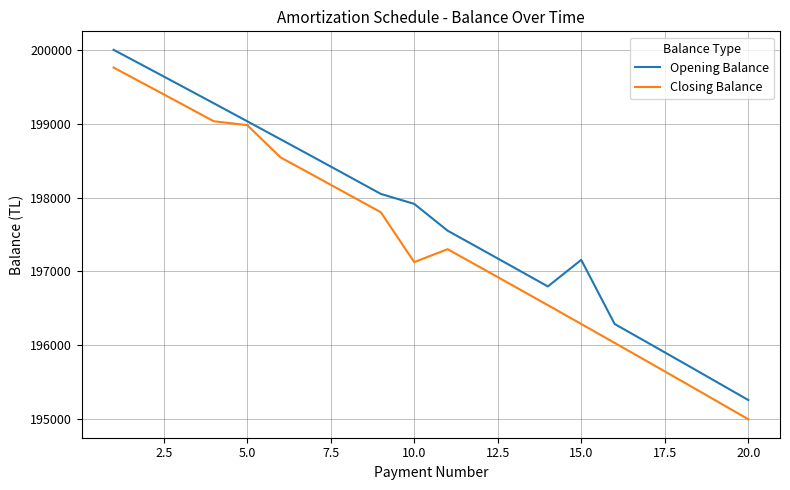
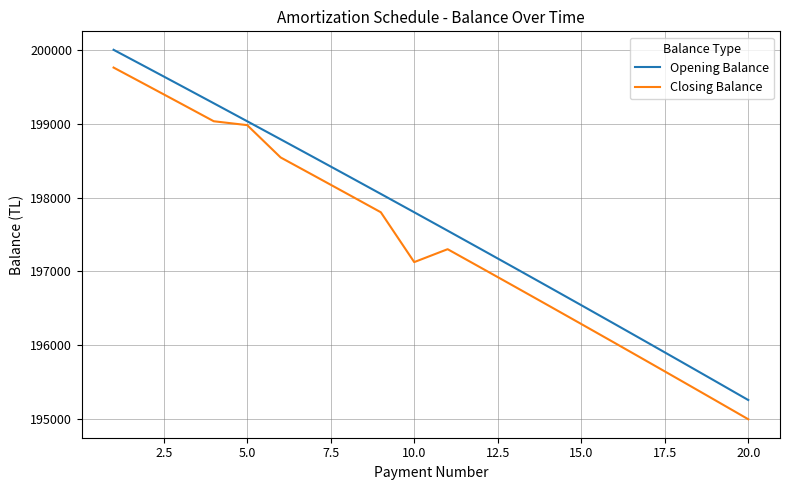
Opening Balance, 10.0: 197900 -> 197800
Opening Balance, 15.0: 197200 -> 196500
